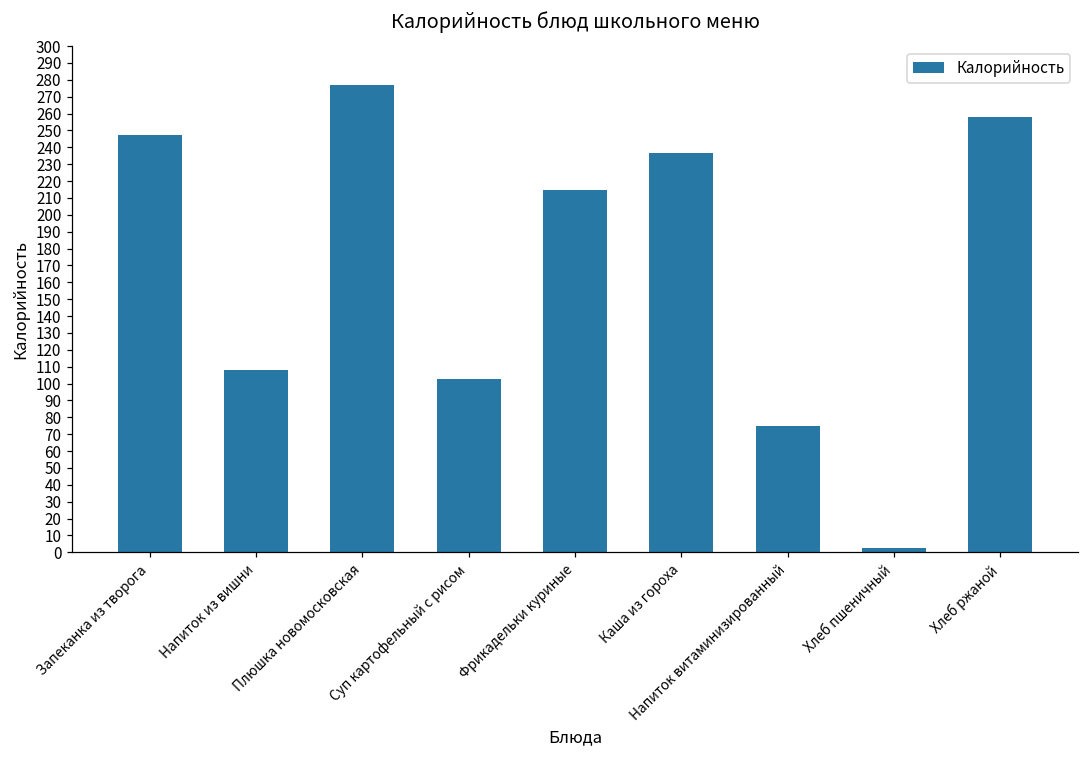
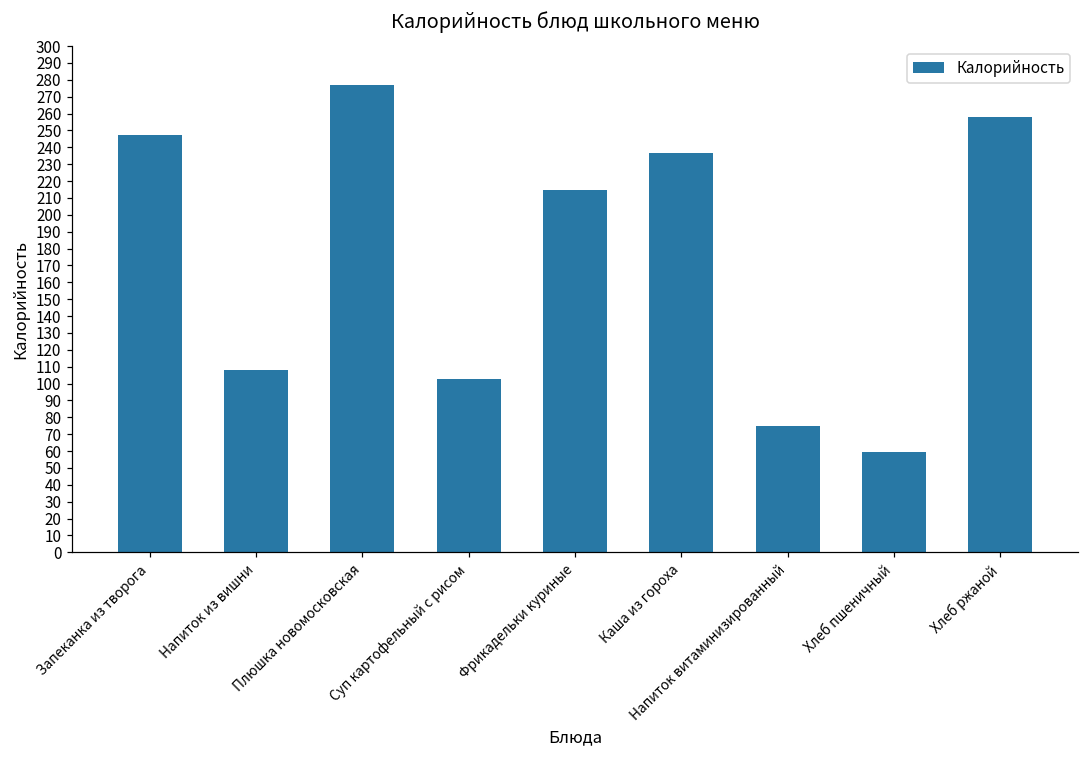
Хлеб пшеничный: 3 -> 60
